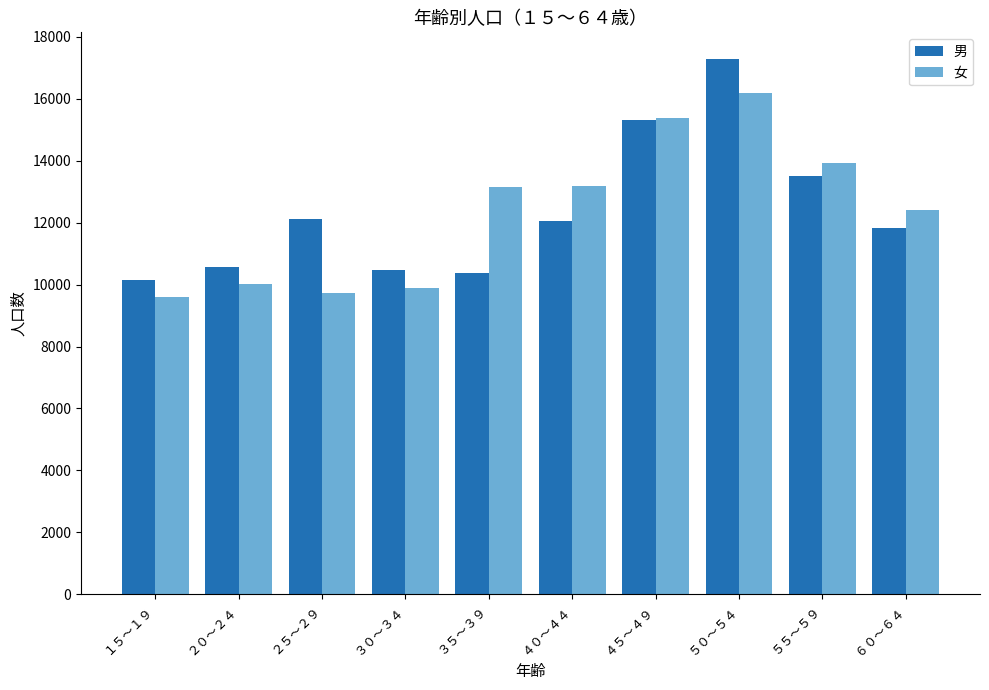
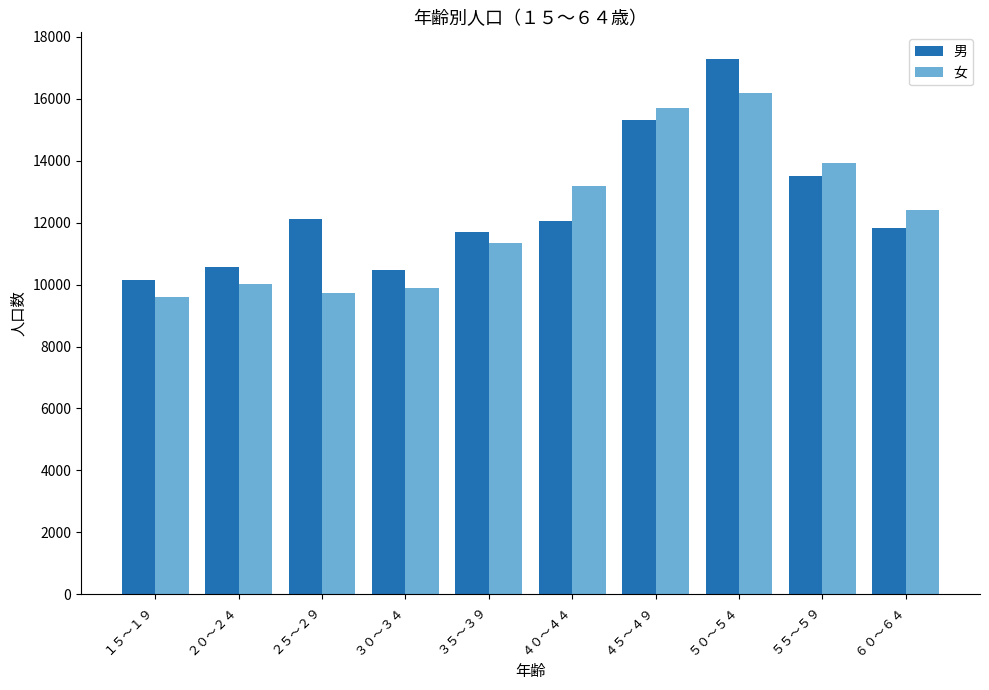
男, ３５～３９: 10400 -> 11700
女, ３５～３９: 13200 -> 11400
女, ４５～４９: 15400 -> 15700
